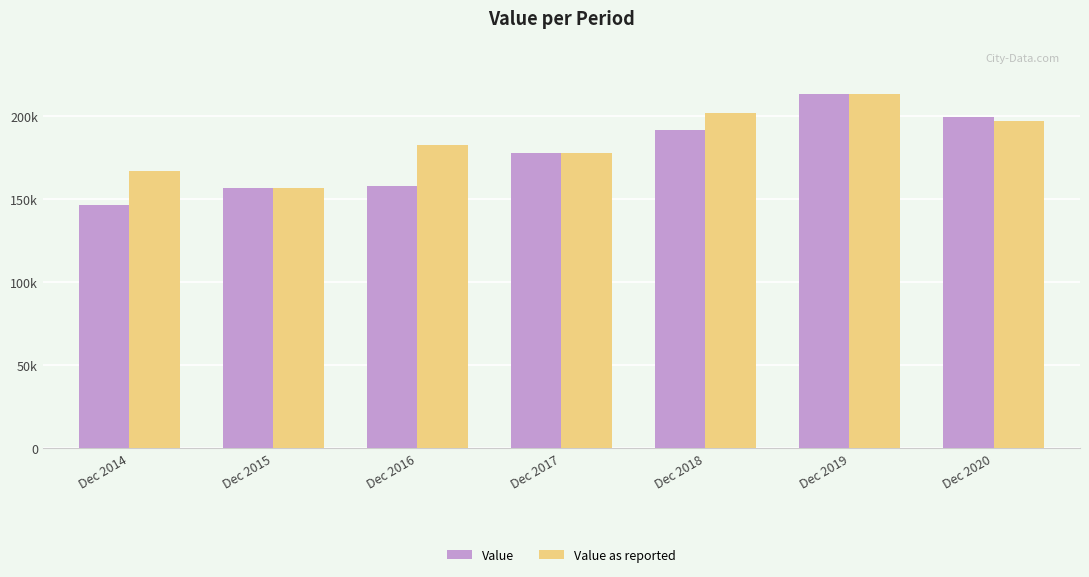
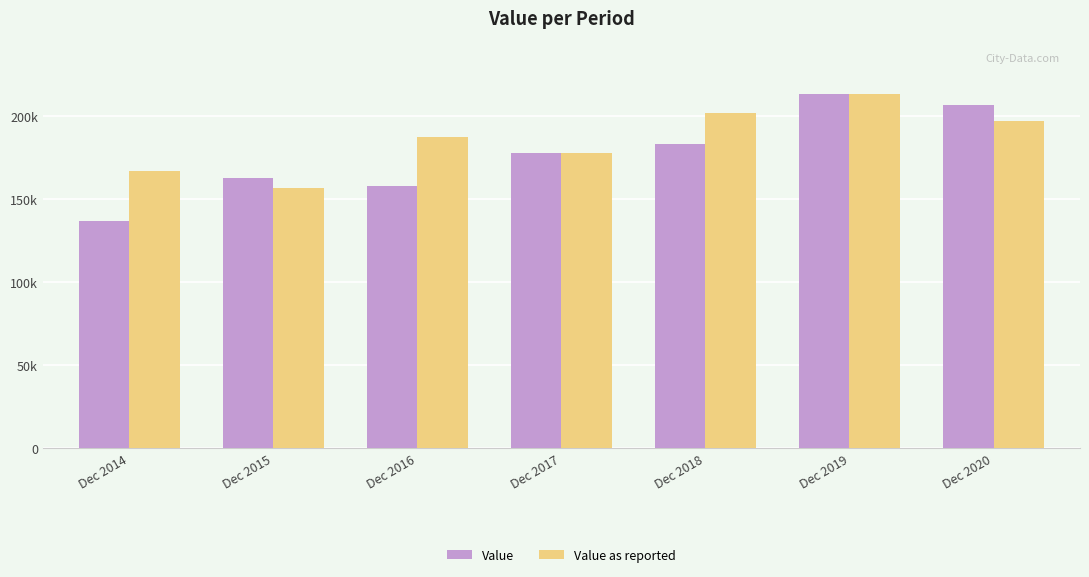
Value, Dec 2014: 146000 -> 137000
Value, Dec 2015: 157000 -> 162000
Value as reported, Dec 2016: 182000 -> 187000
Value, Dec 2018: 192000 -> 183000
Value, Dec 2020: 199000 -> 207000
